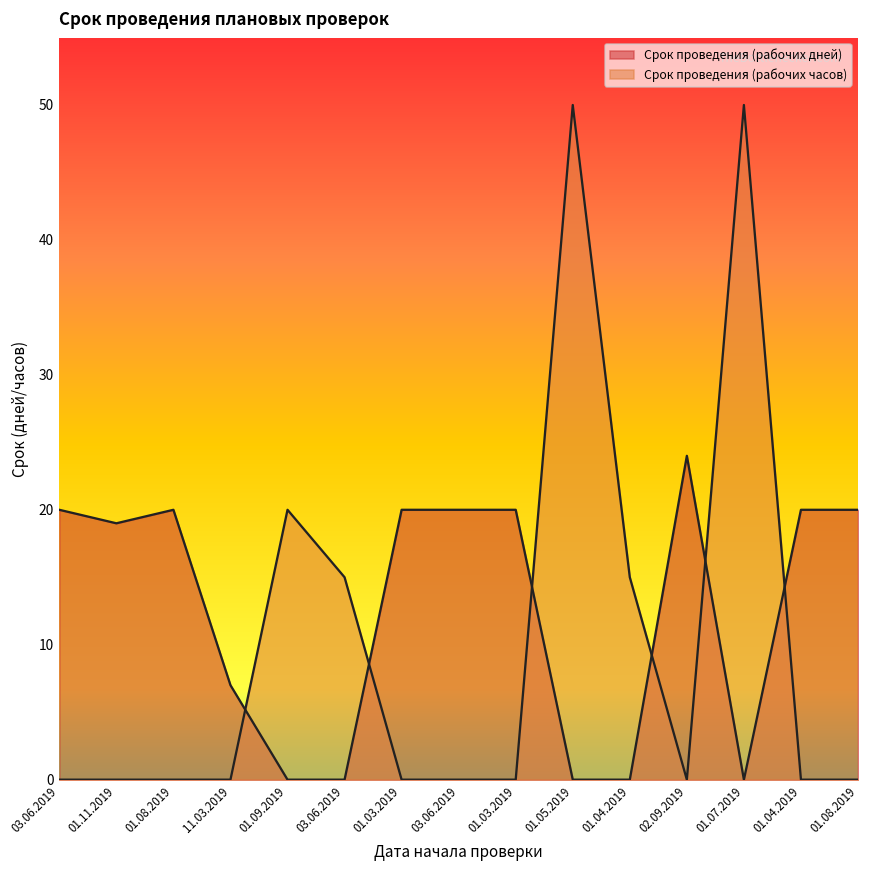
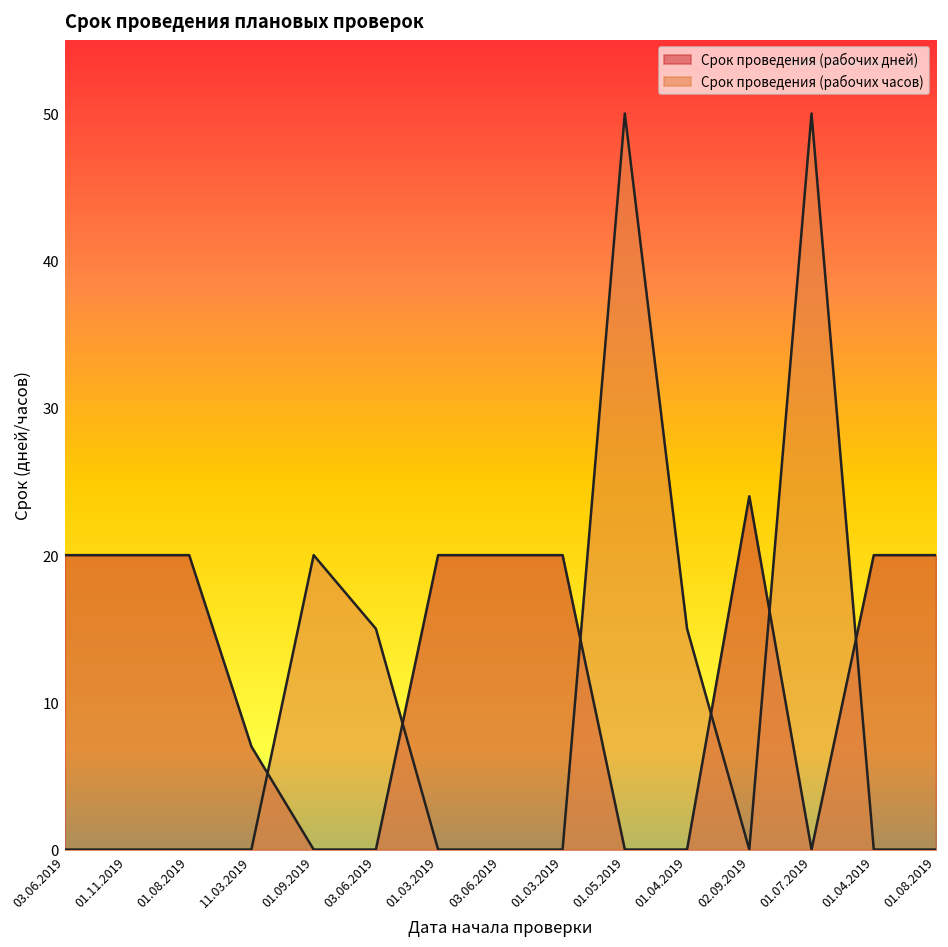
Срок проведения (рабочих дней), 01.11.2019: 19 -> 20
